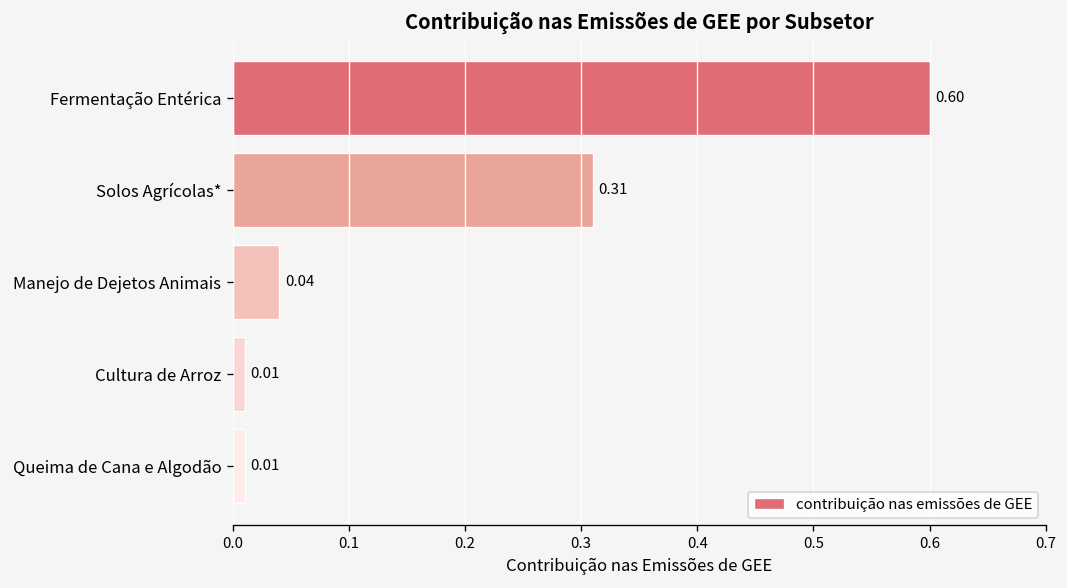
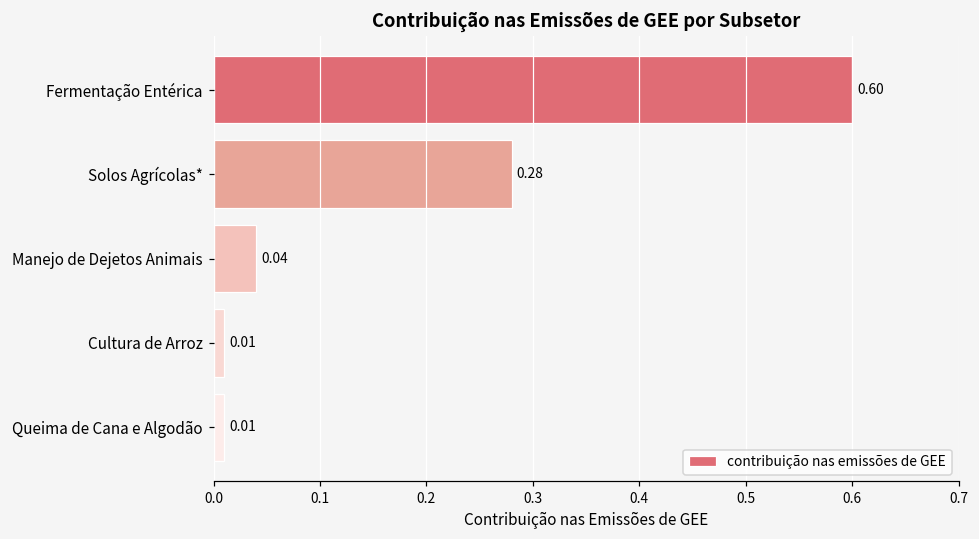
Solos Agrícolas*: 0.31 -> 0.28
